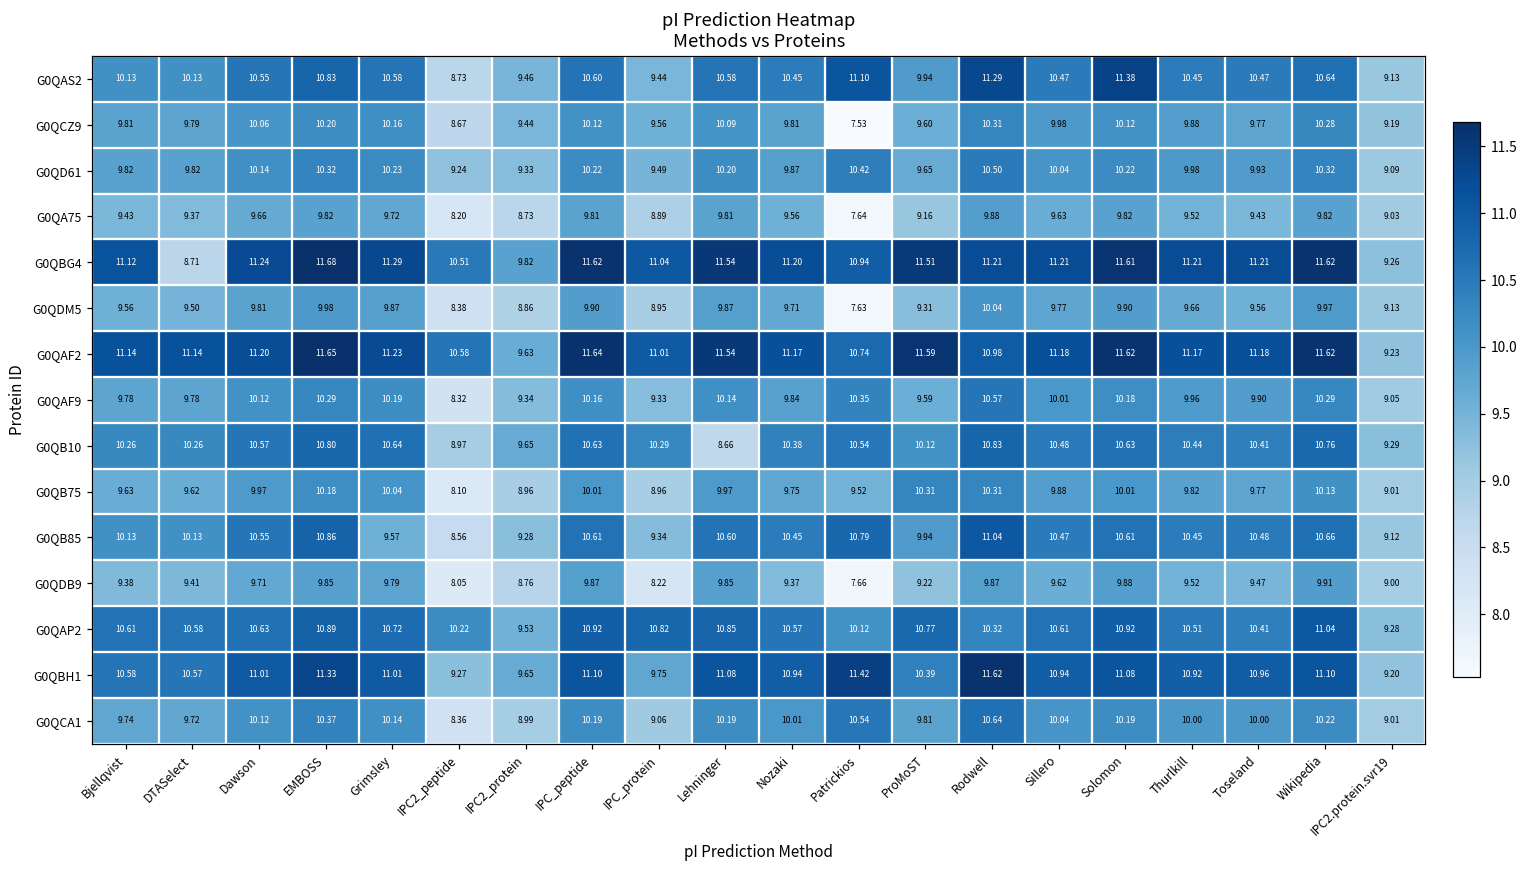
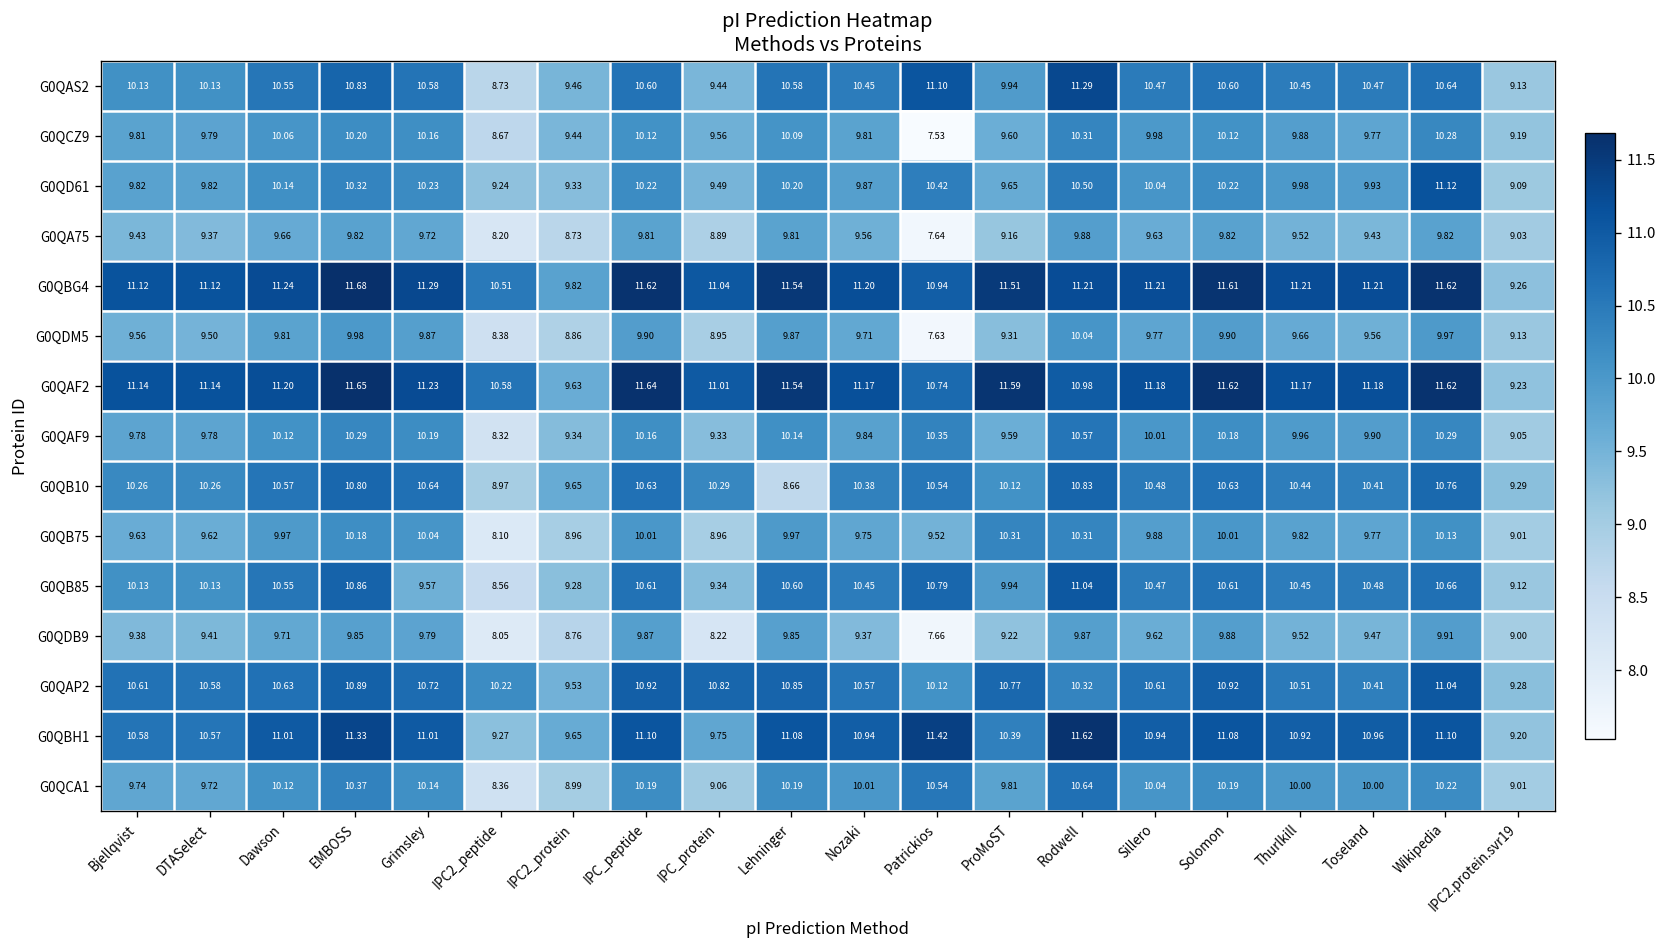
G0QAS2, Solomon: 11.38 -> 10.60
G0QD61, Wikipedia: 10.32 -> 11.12
G0QBG4, DTASelect: 8.71 -> 11.12
